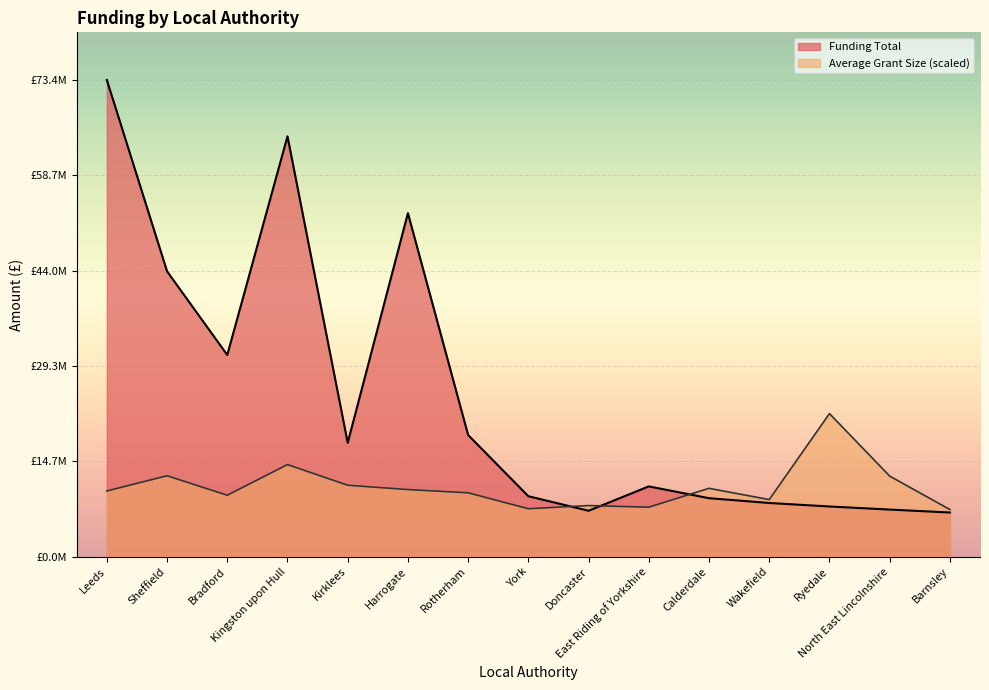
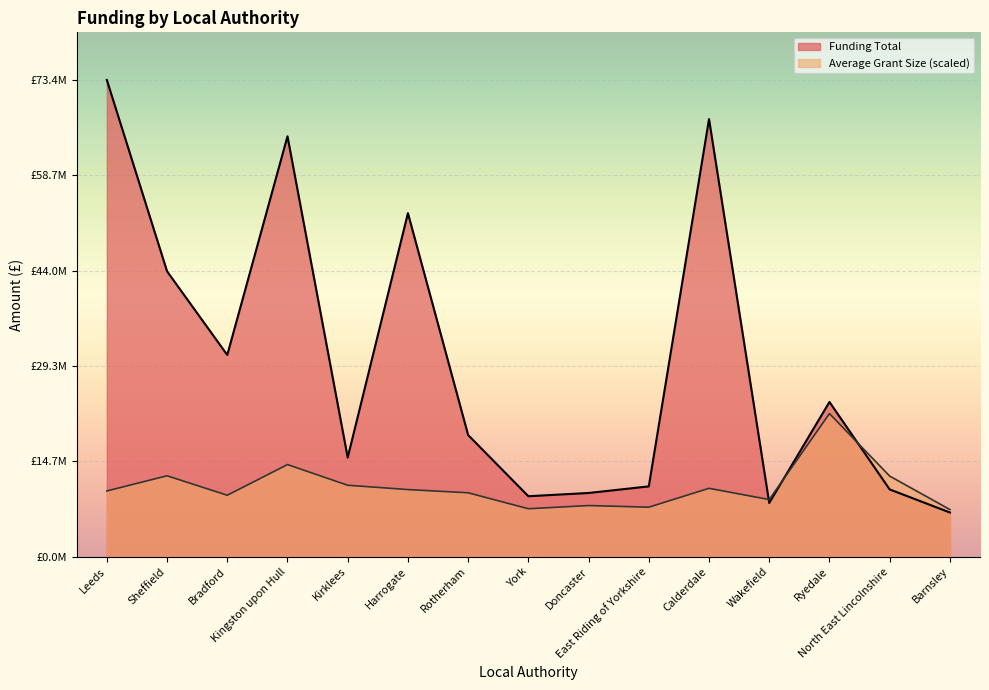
Funding Total, Kirklees: £18000000 -> £15000000
Funding Total, Doncaster: £7000000 -> £10000000
Funding Total, Calderdale: £9000000 -> £67000000
Funding Total, Ryedale: £8000000 -> £24000000
Funding Total, North East Lincolnshire: £7000000 -> £10000000
